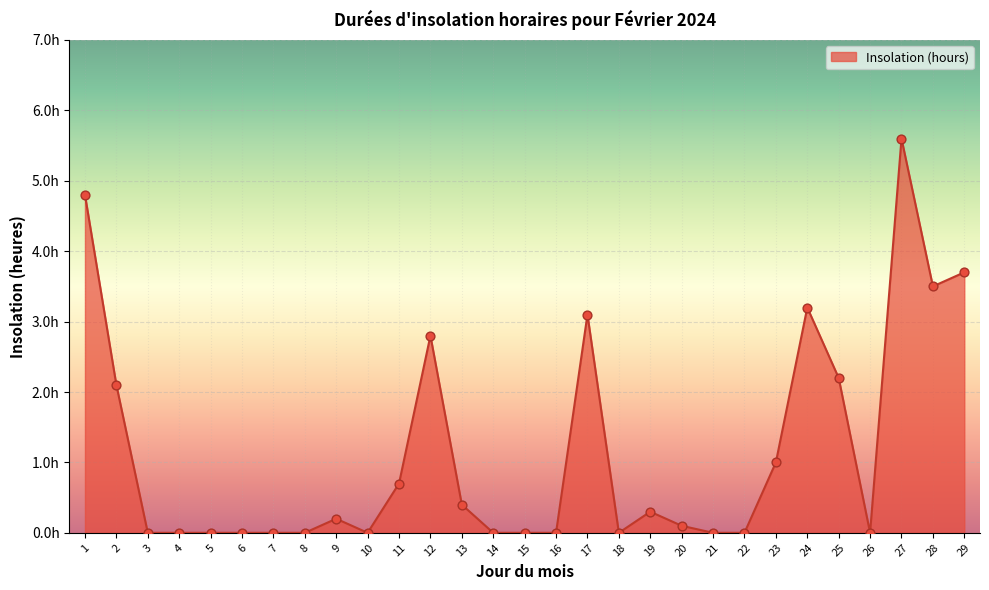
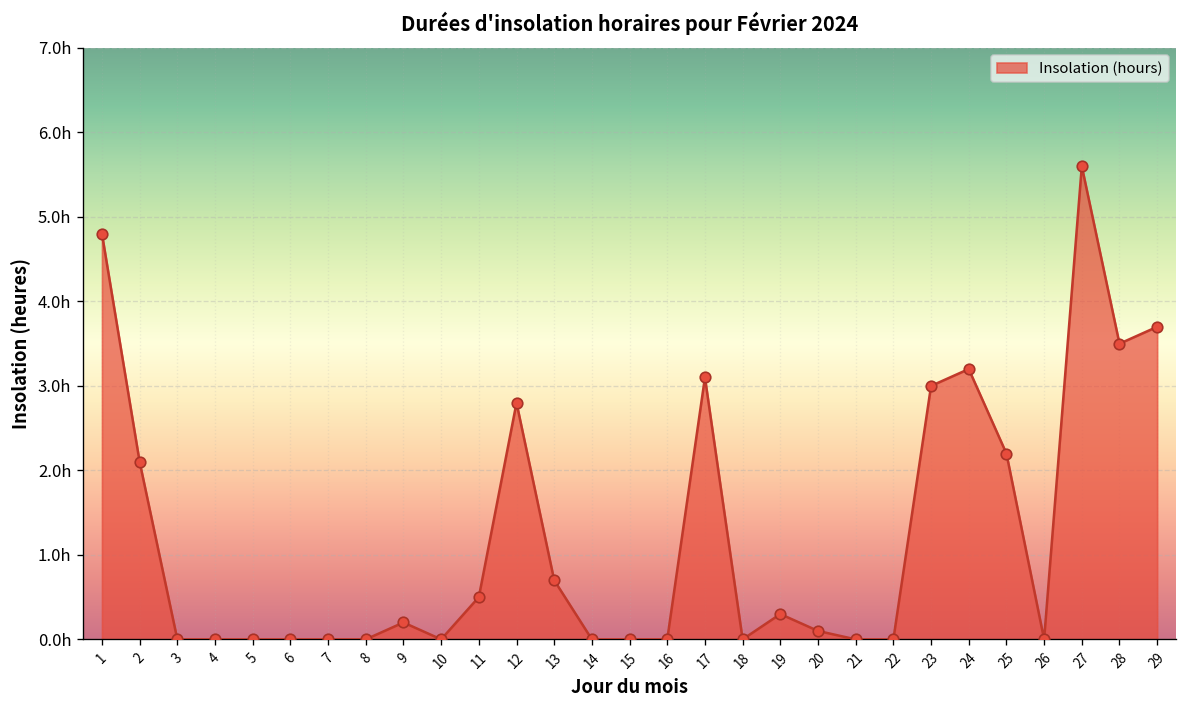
11: 0.7h -> 0.5h
13: 0.4h -> 0.7h
23: 1h -> 3h
